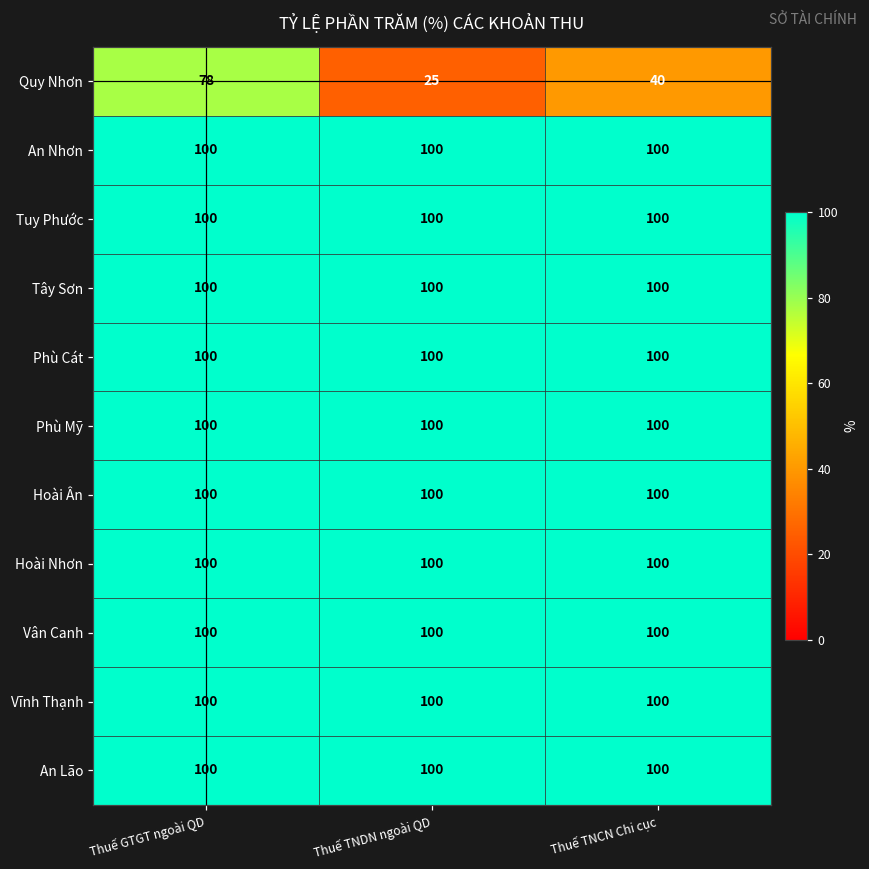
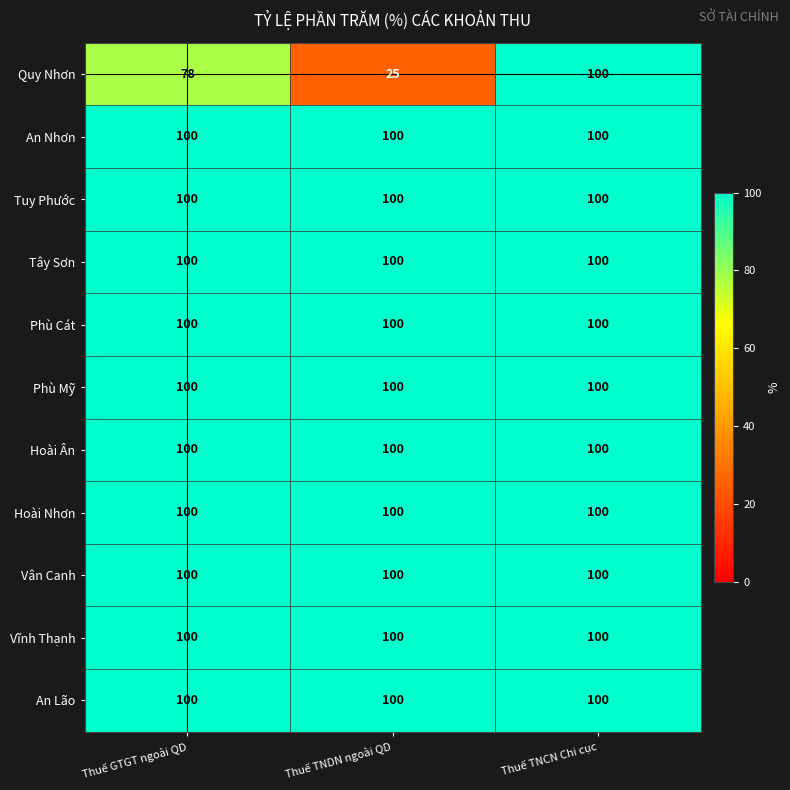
Quy Nhơn, Thuế TNCN Chi cục: 40 -> 100
